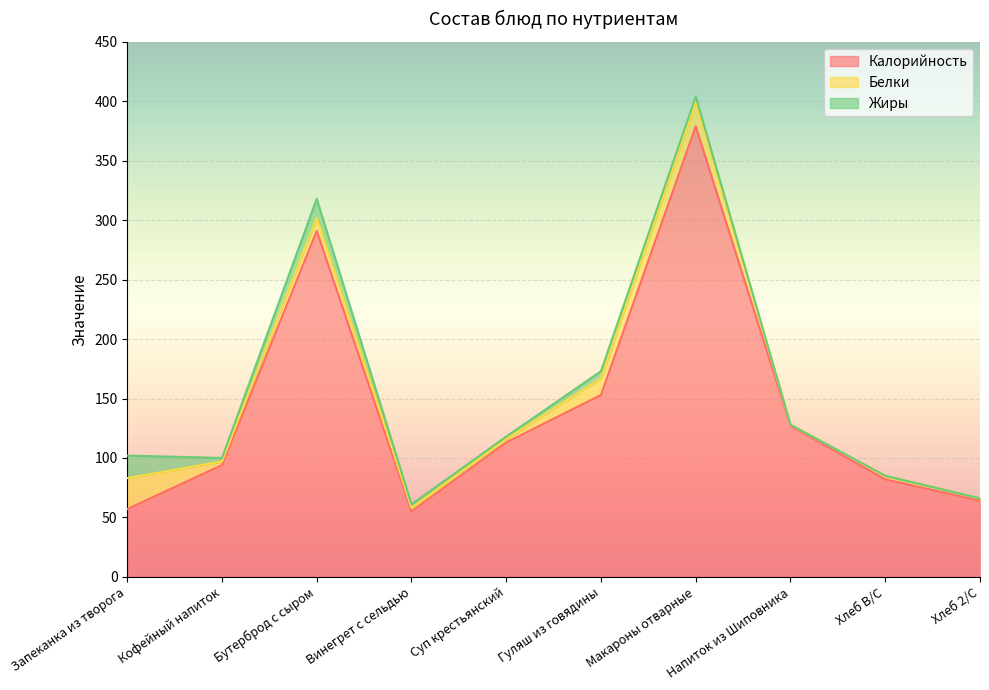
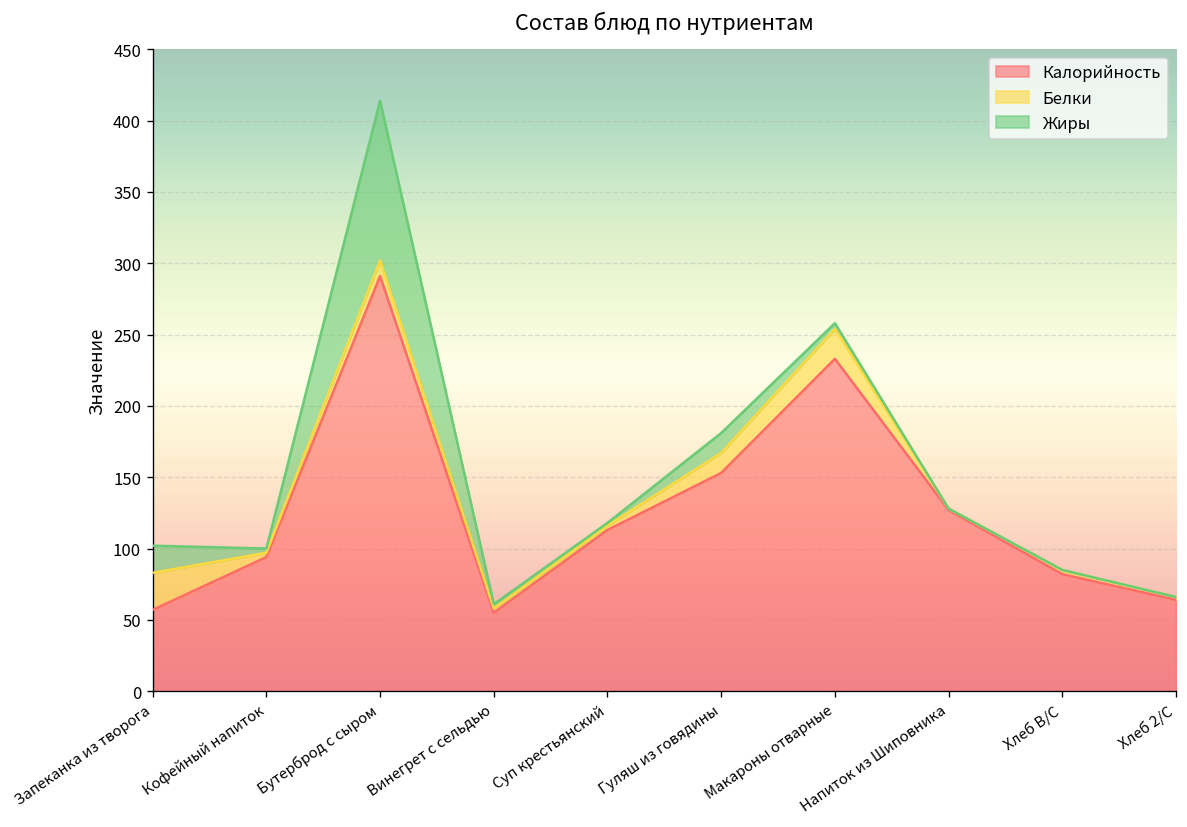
Жиры, Бутерброд с сыром: 16 -> 112
Жиры, Гуляш из говядины: 6 -> 14
Калорийность, Макароны отварные: 379 -> 233
